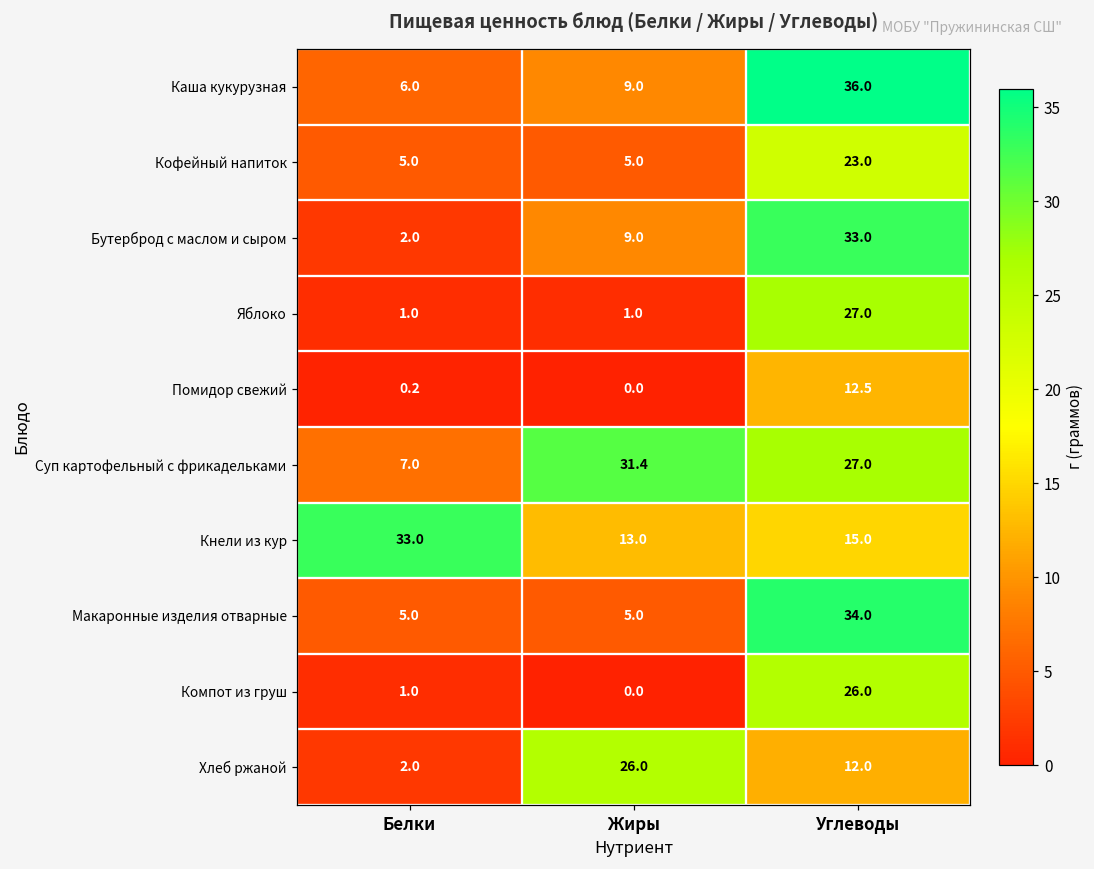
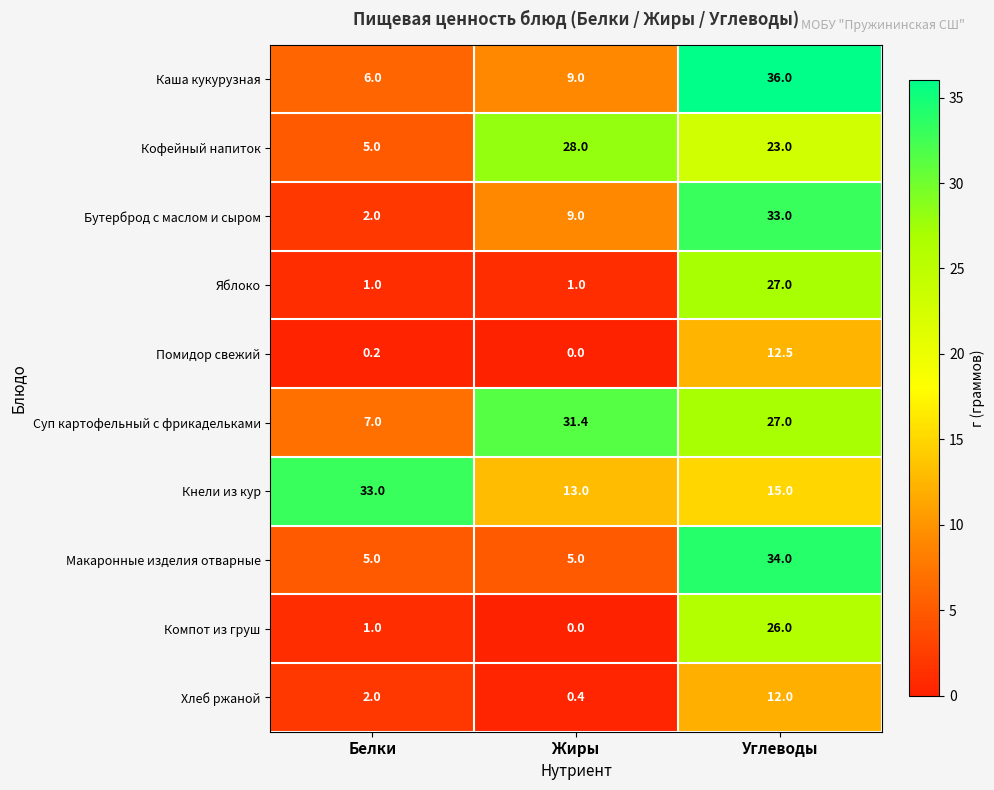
Кофейный напиток, Жиры: 5.0 -> 28.0
Хлеб ржаной, Жиры: 26.0 -> 0.4
